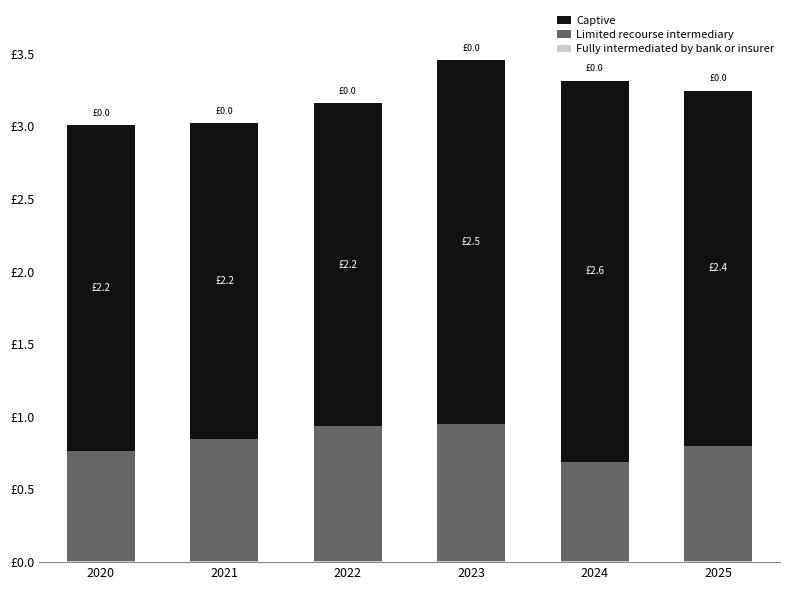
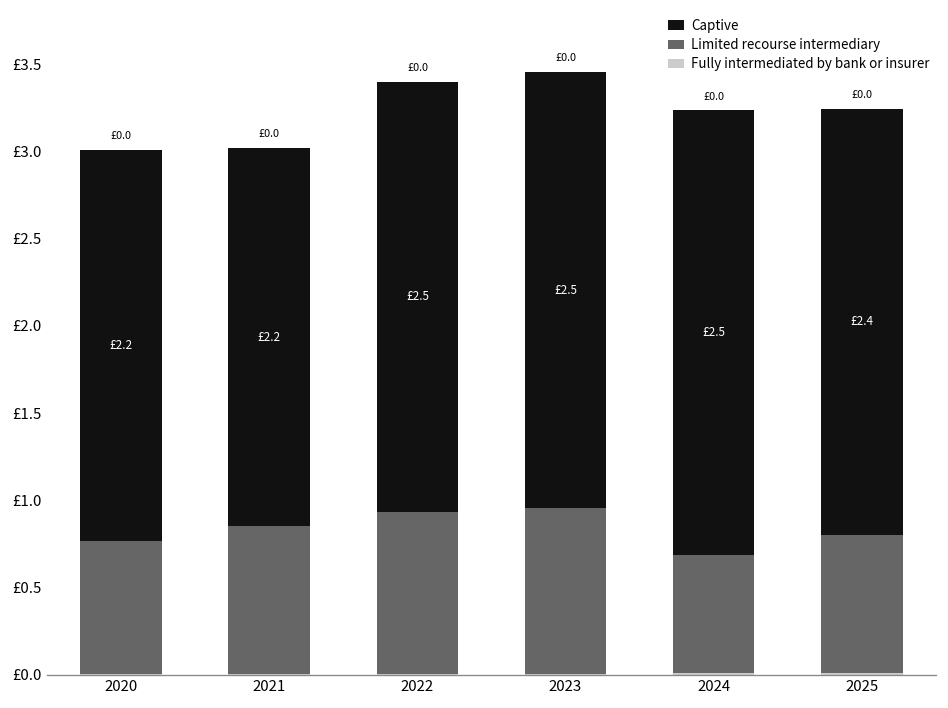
Captive, 2022: £2.2 -> £2.5
Captive, 2024: £2.6 -> £2.5
